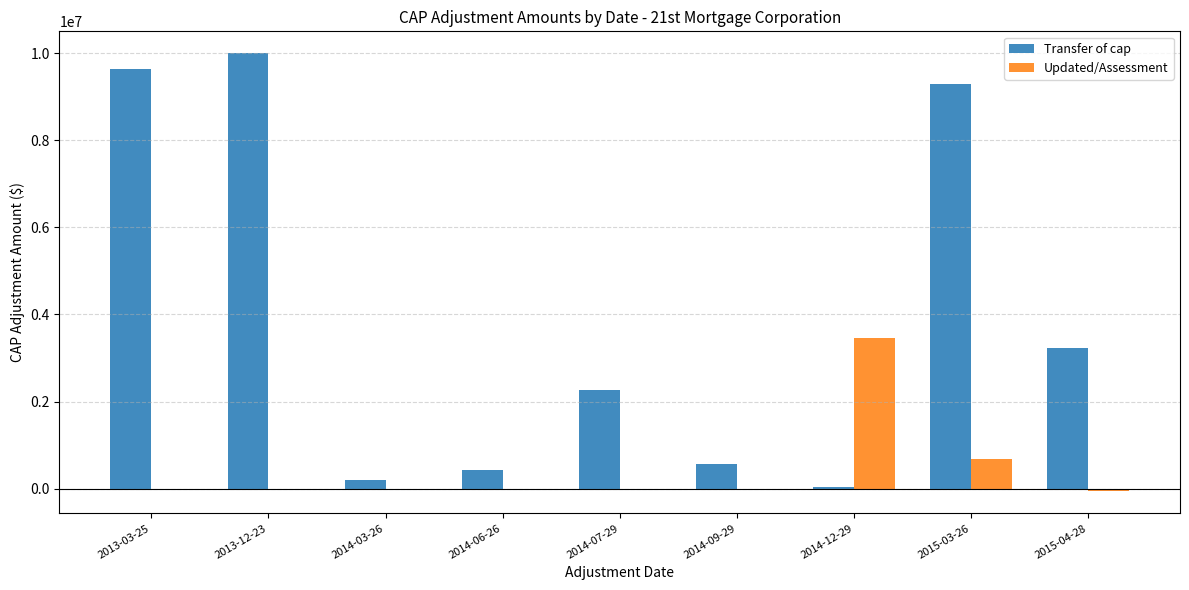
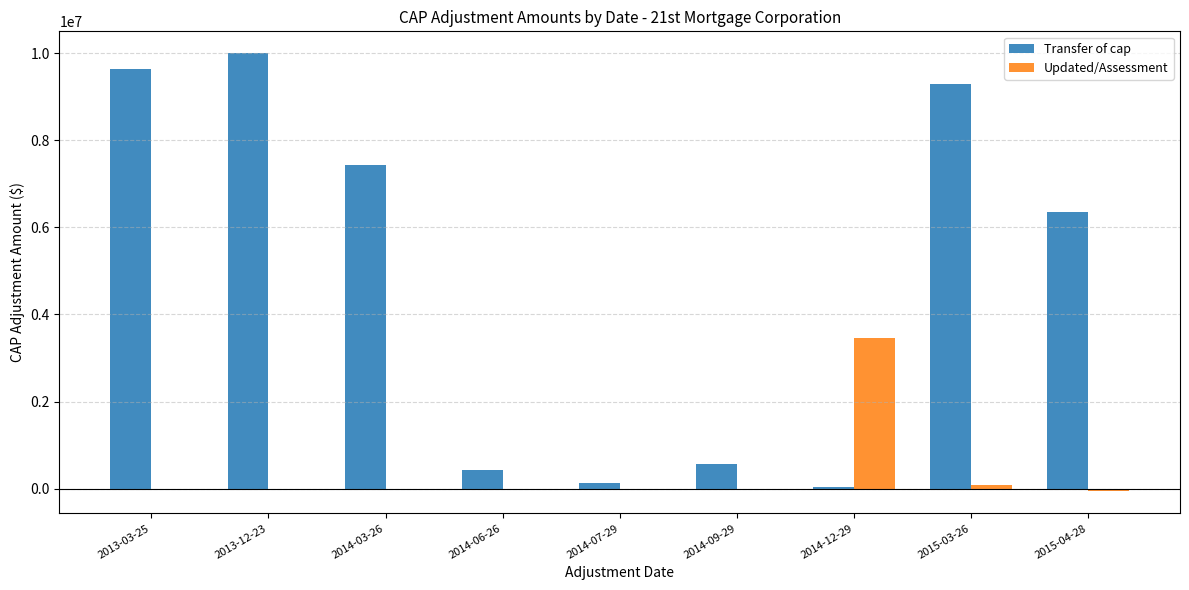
Transfer of cap, 2014-03-26: 200000 -> 7400000
Transfer of cap, 2014-07-29: 2300000 -> 100000
Updated/Assessment, 2015-03-26: 700000 -> 100000
Transfer of cap, 2015-04-28: 3200000 -> 6400000
